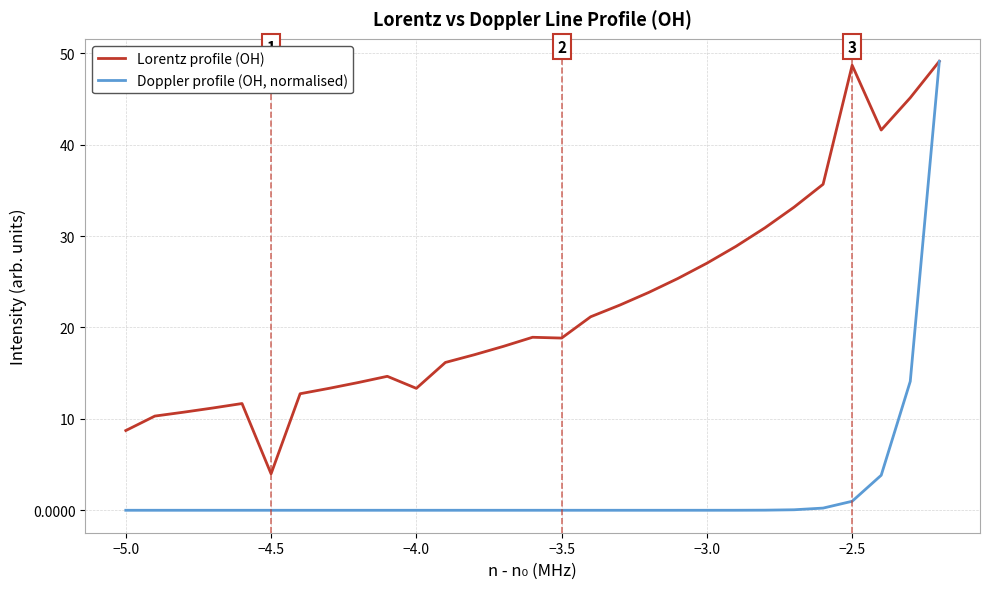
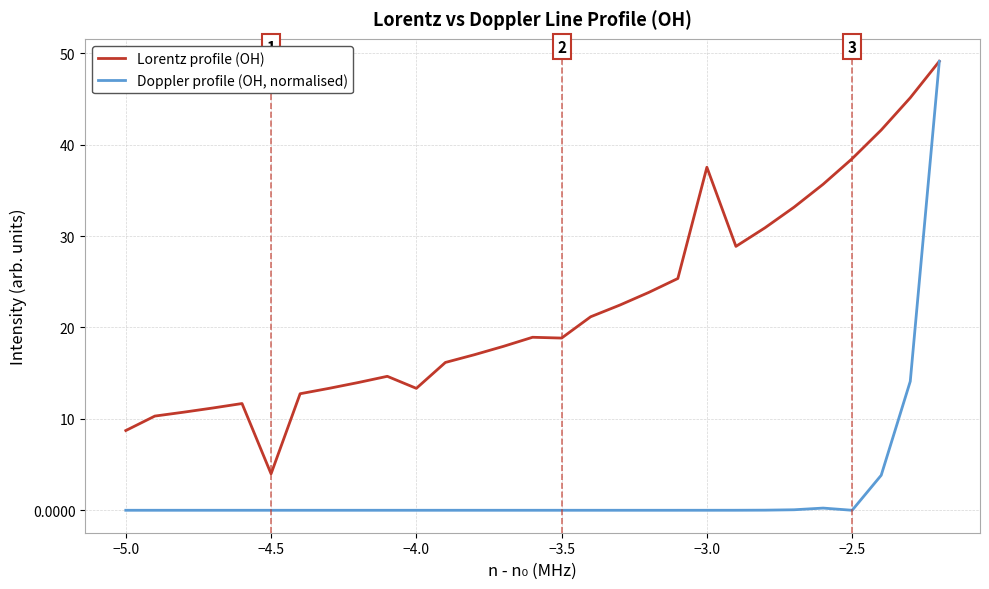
Lorentz profile (OH), −3.0: 27 -> 38
Lorentz profile (OH), −2.5: 49 -> 38
Doppler profile (OH, normalised), −2.5: 1 -> 0
